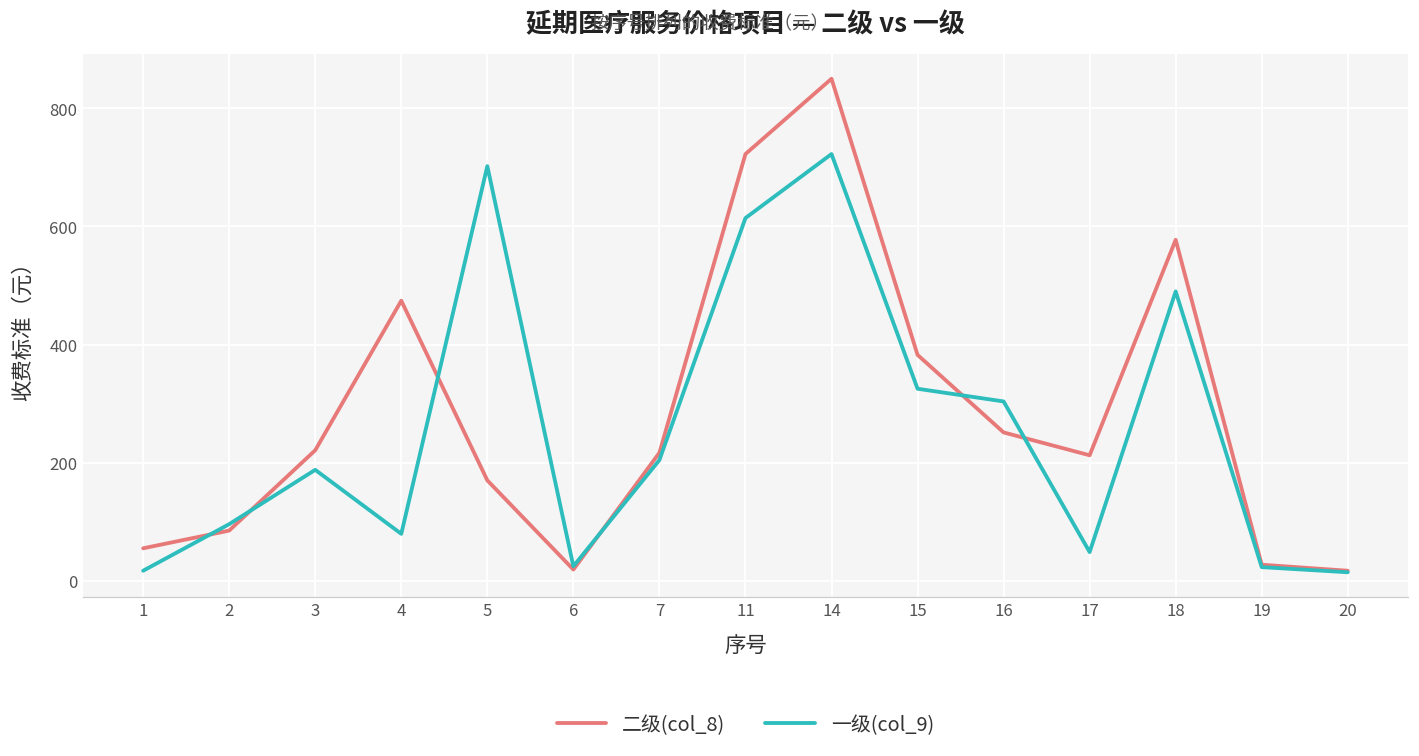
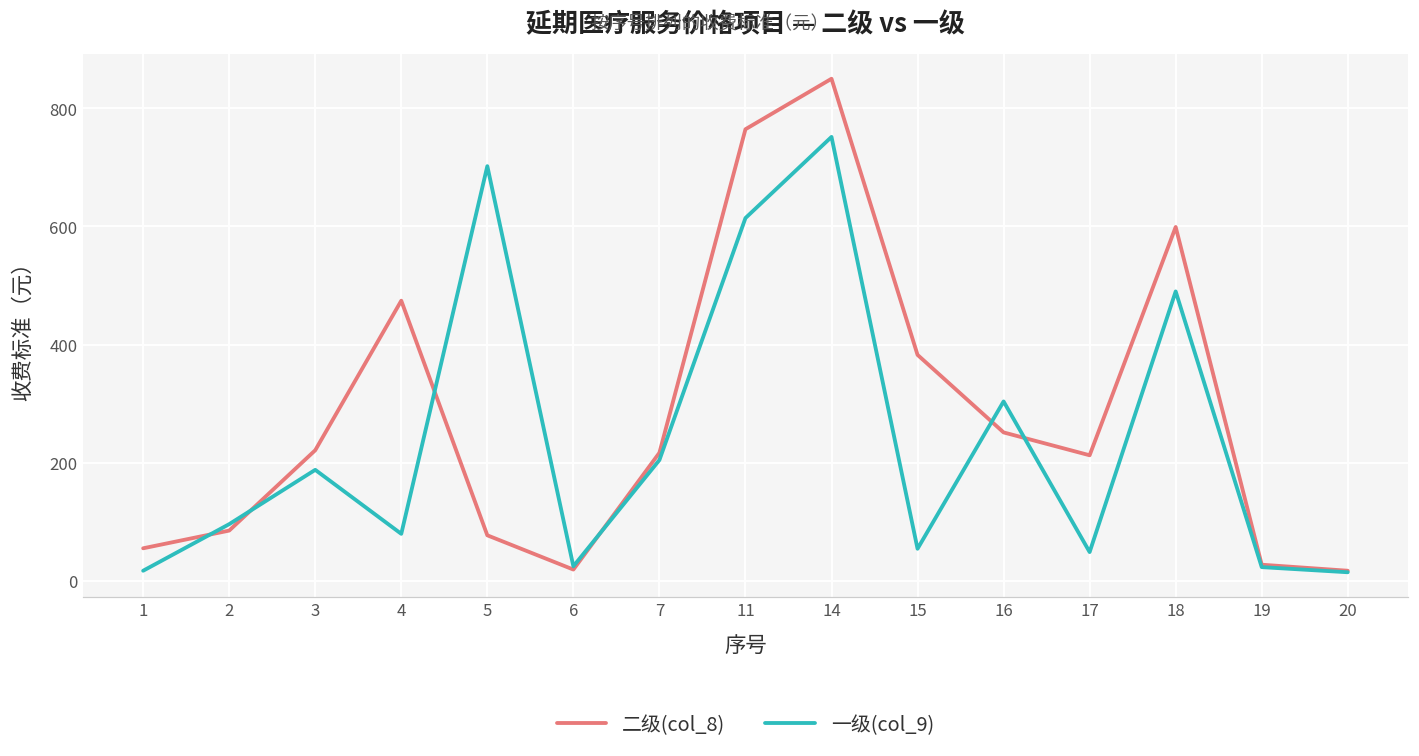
二级(col_8), 5: 170 -> 80
二级(col_8), 11: 720 -> 760
一级(col_9), 14: 720 -> 750
一级(col_9), 15: 330 -> 50
二级(col_8), 18: 580 -> 600
